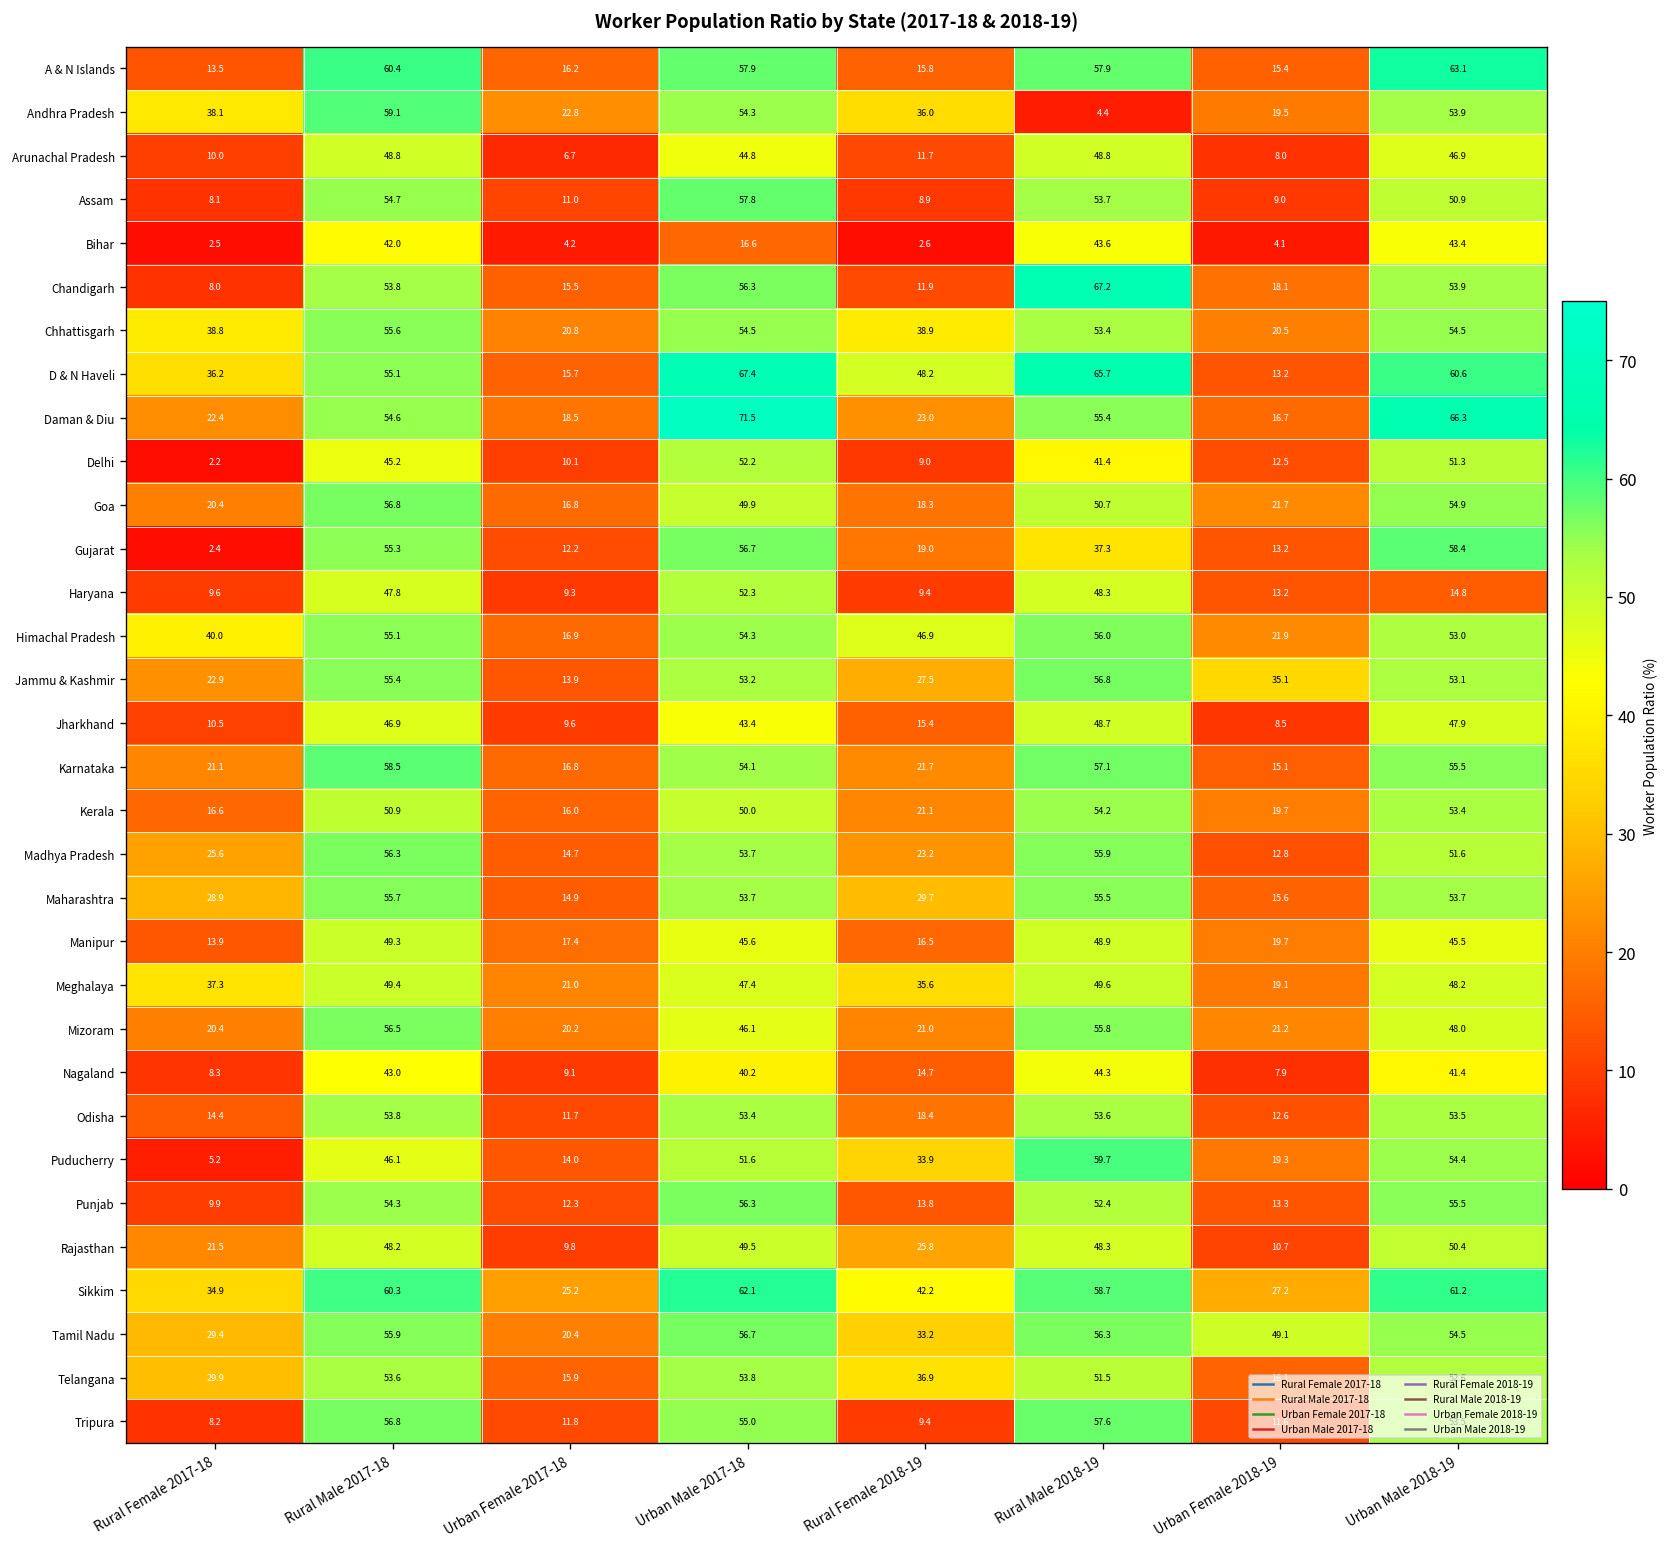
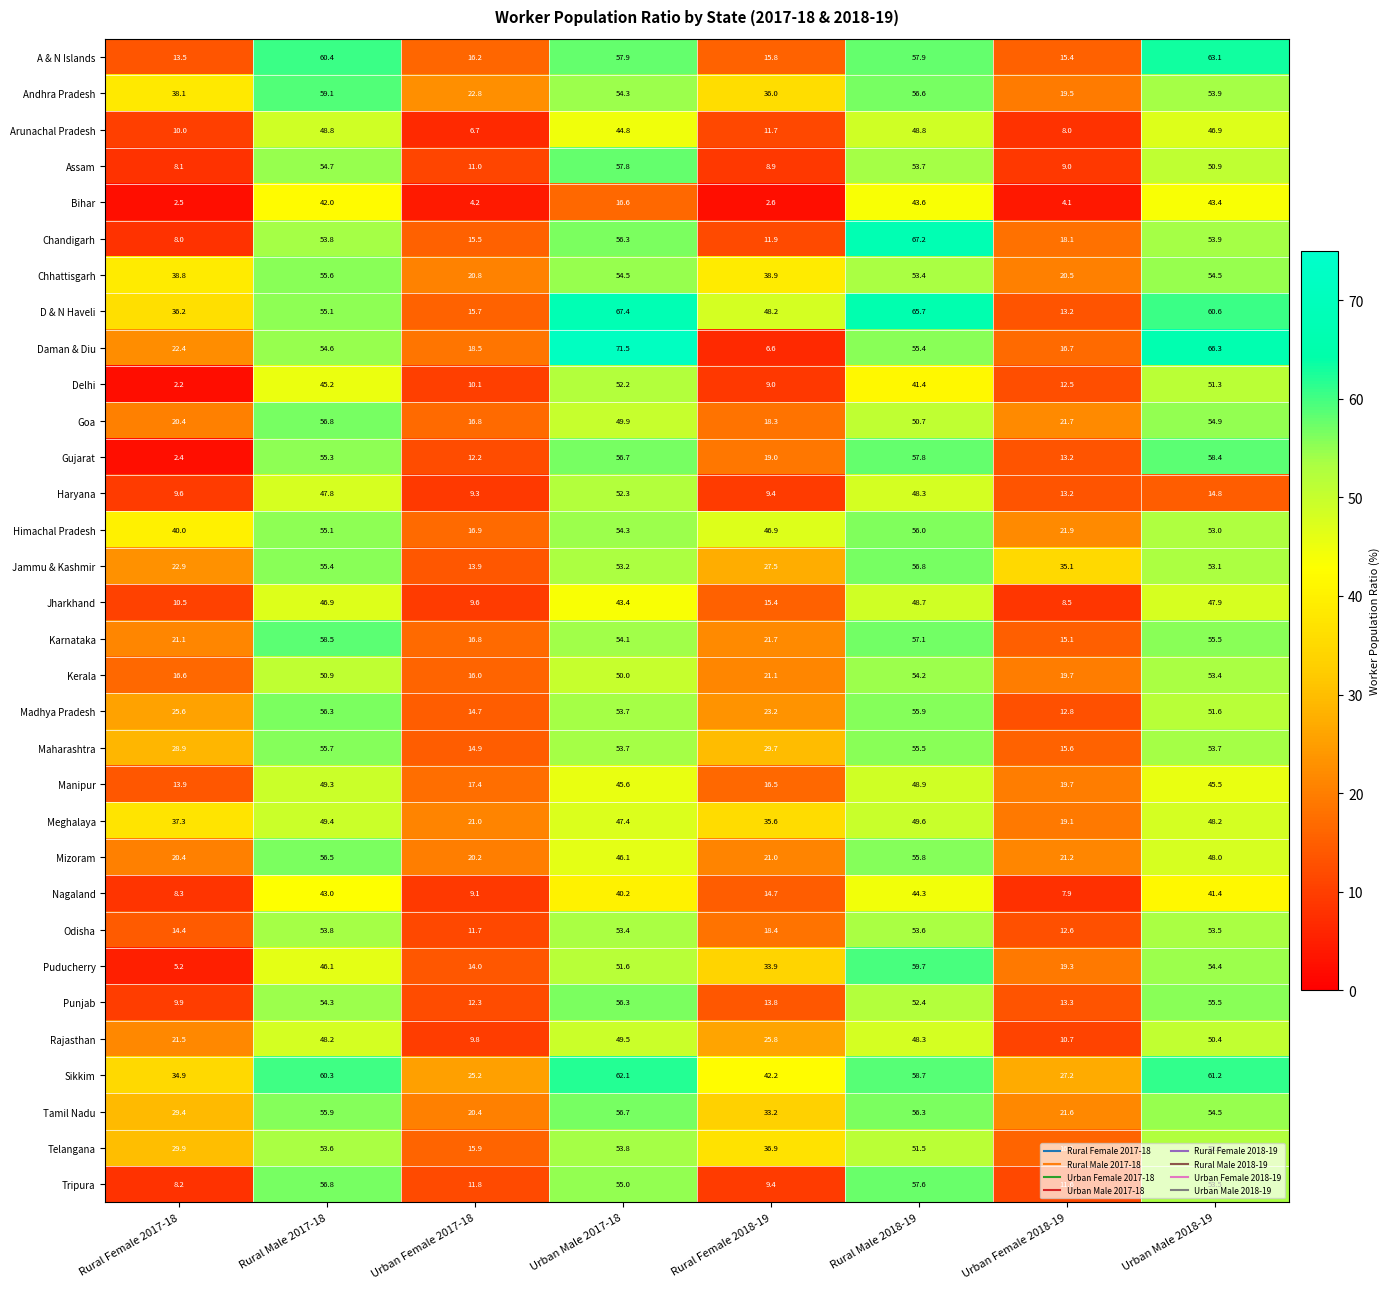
Andhra Pradesh, Rural Male 2018-19: 4.4 -> 56.6
Daman & Diu, Rural Female 2018-19: 23.0 -> 6.6
Gujarat, Rural Male 2018-19: 37.3 -> 57.8
Tamil Nadu, Urban Female 2018-19: 49.1 -> 21.6
